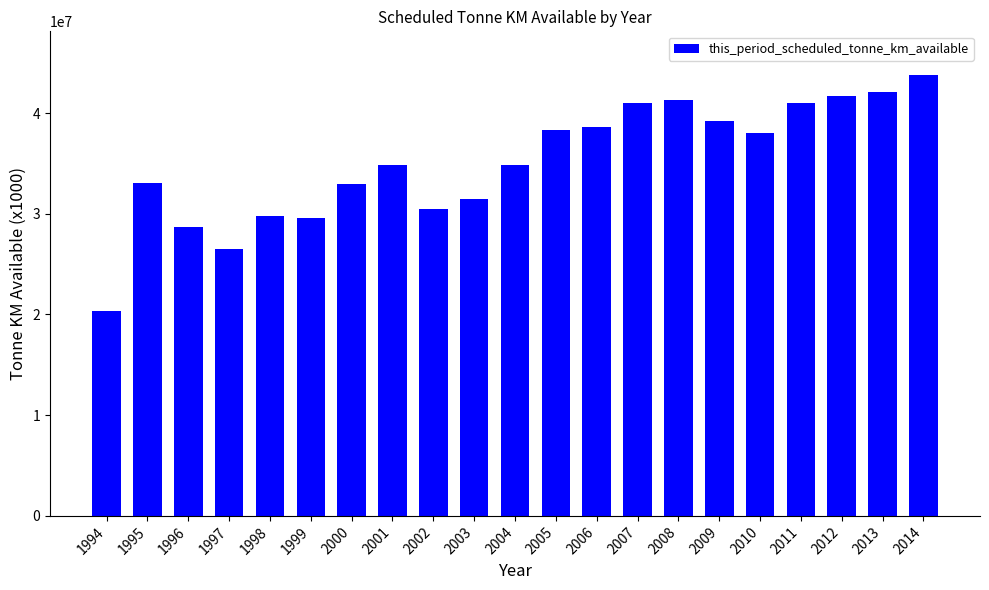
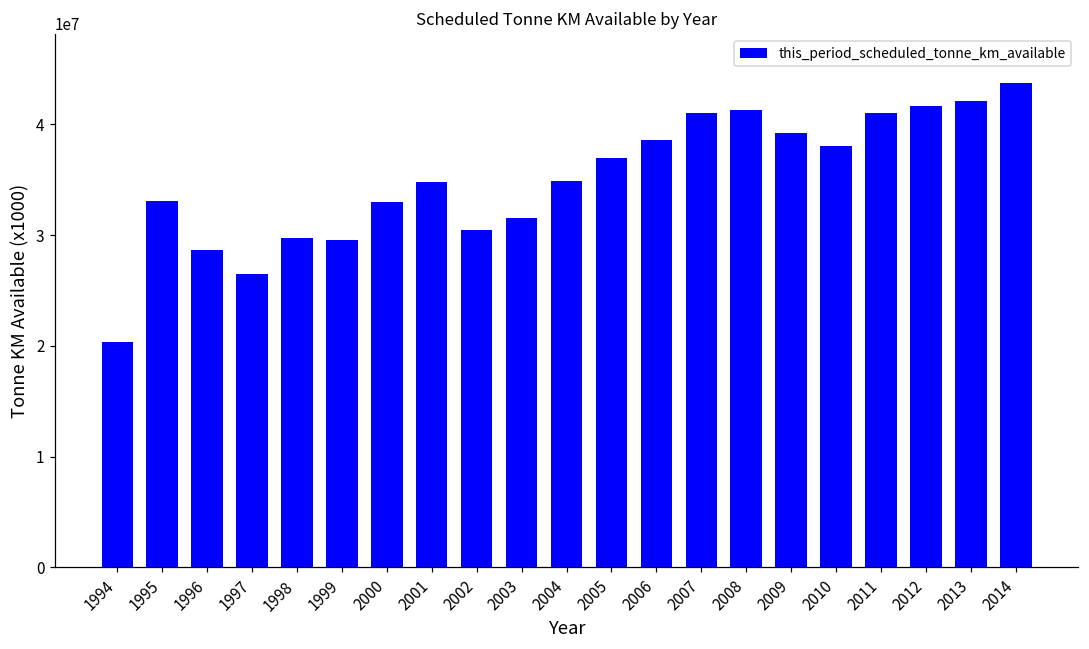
2005: 38300000 -> 36900000
